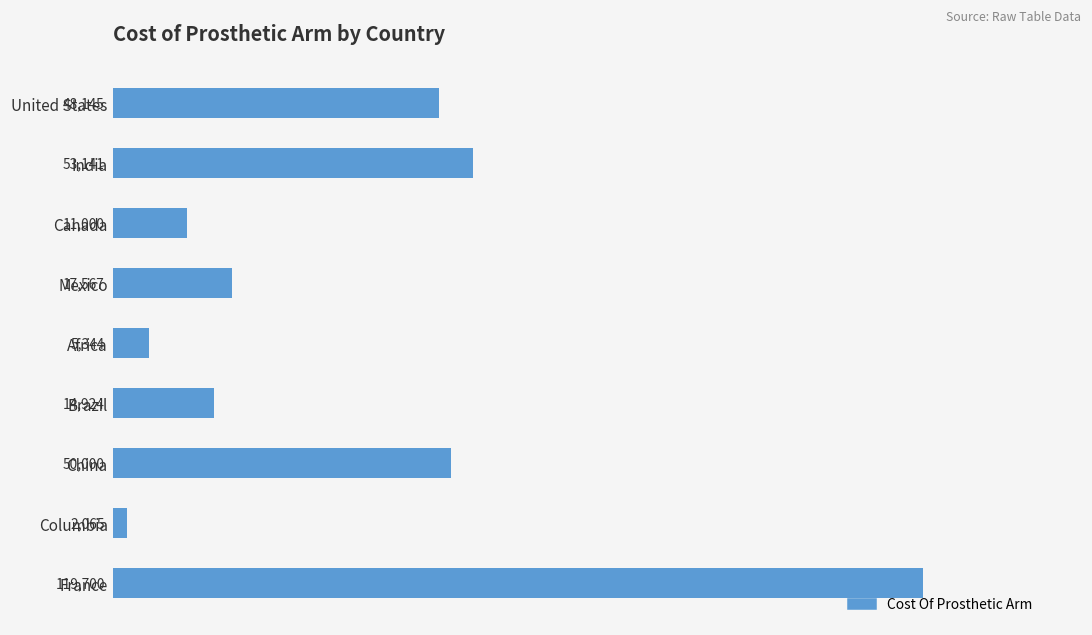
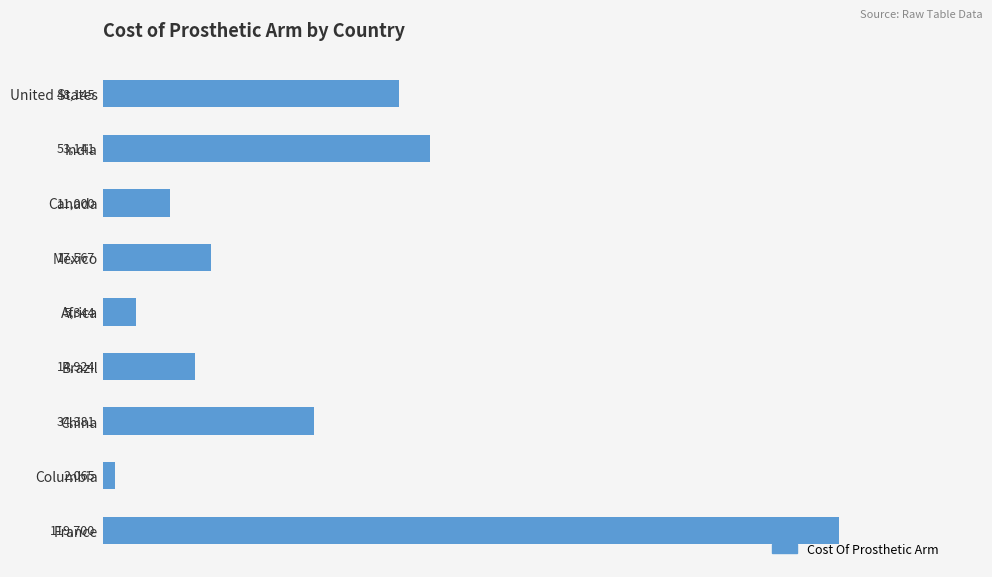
China: 50,000 -> 34,381
